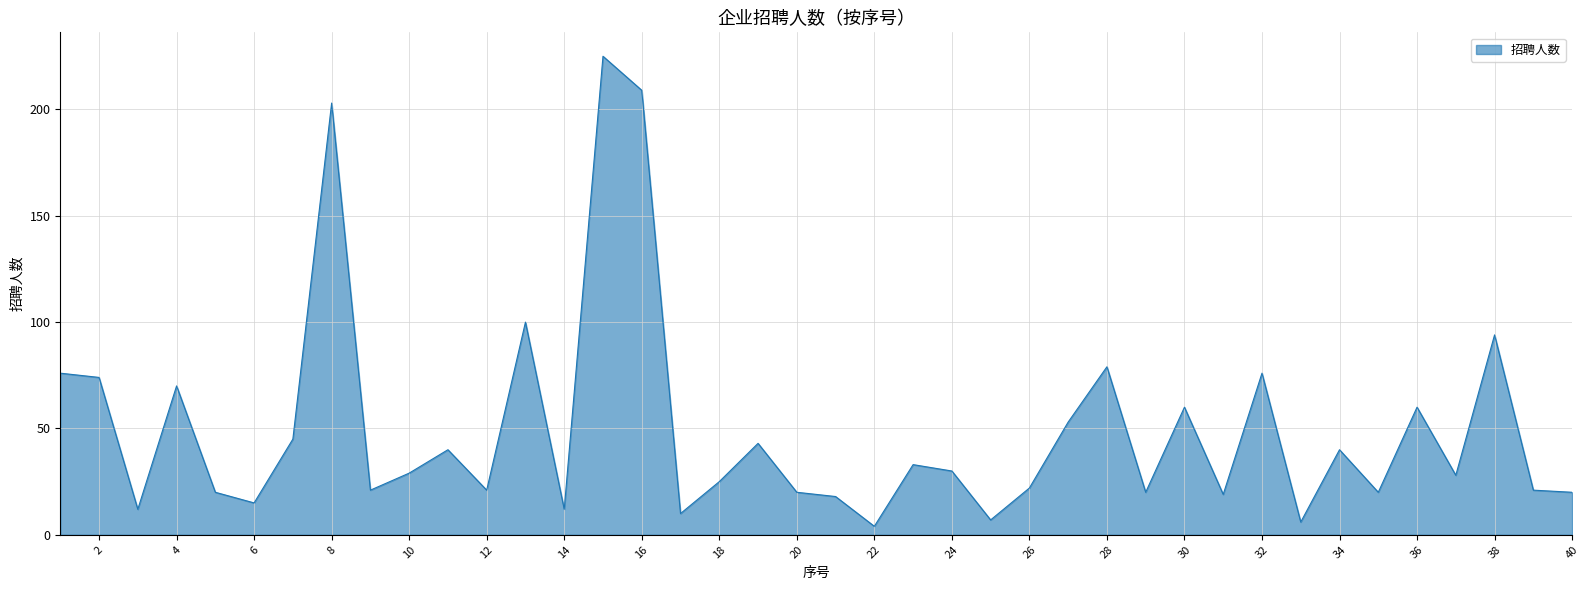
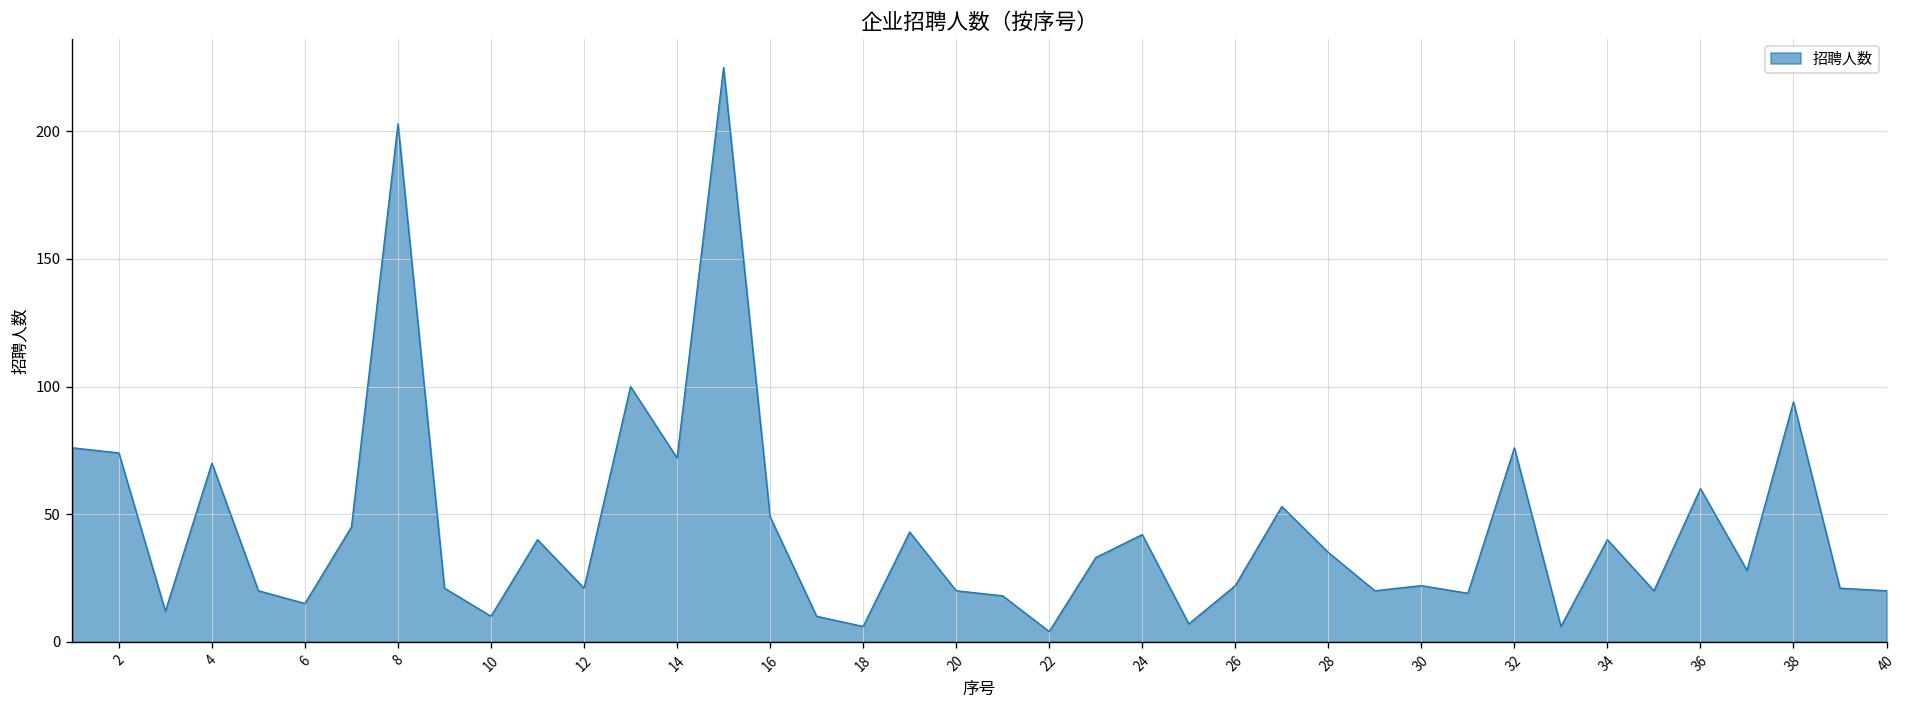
10: 29 -> 10
14: 12 -> 72
16: 209 -> 49
18: 25 -> 6
24: 30 -> 42
28: 79 -> 35
30: 60 -> 22
